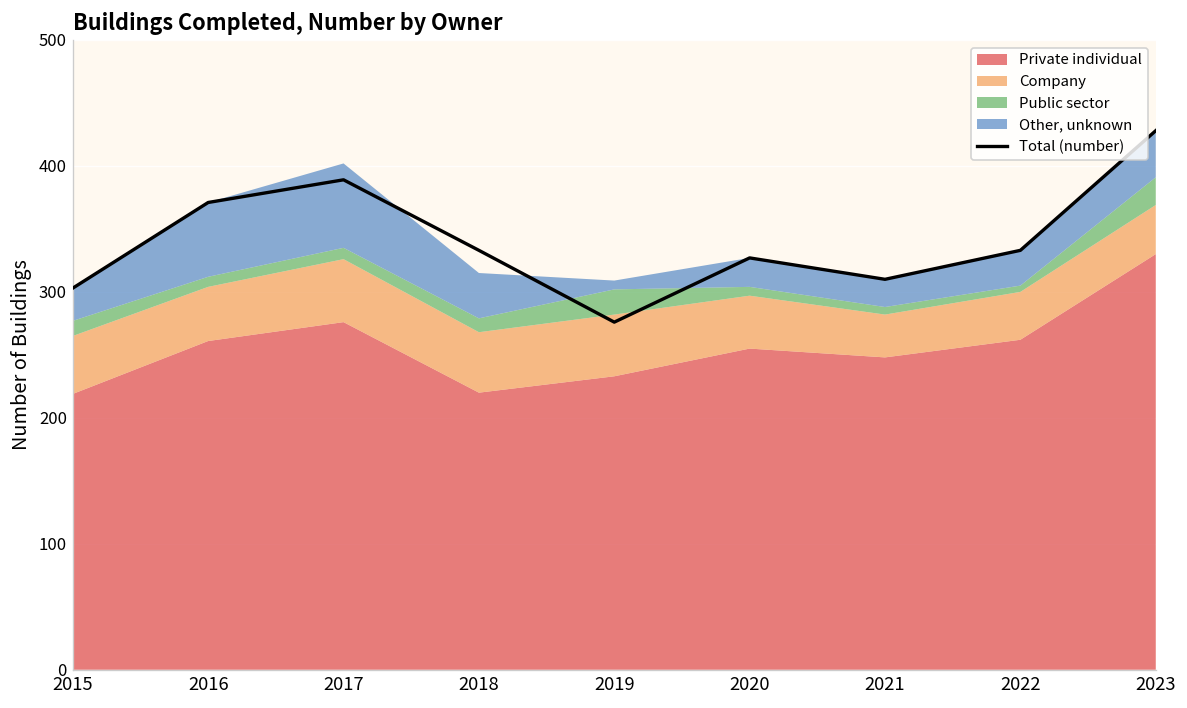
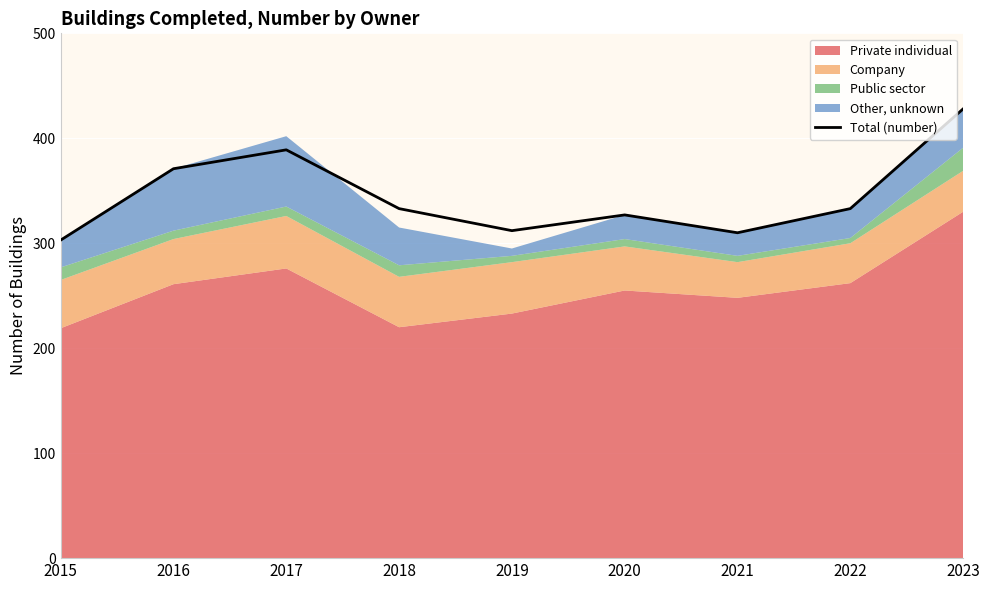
Total (number), 2019: 276 -> 312
Public sector, 2019: 20 -> 6
